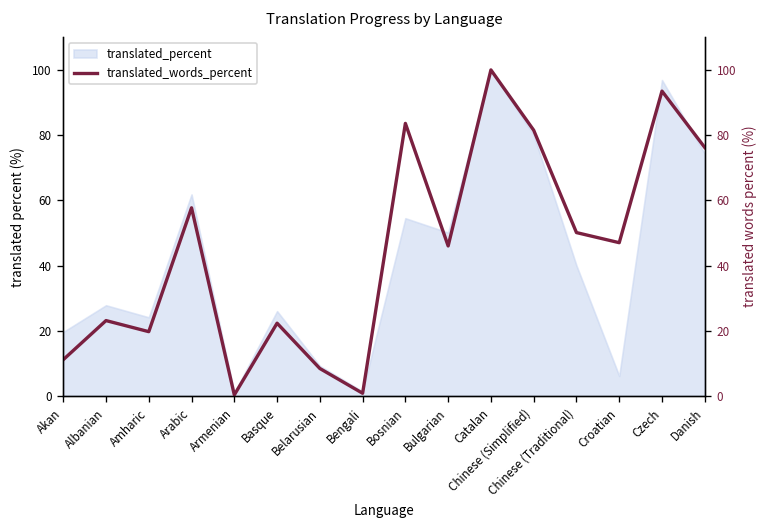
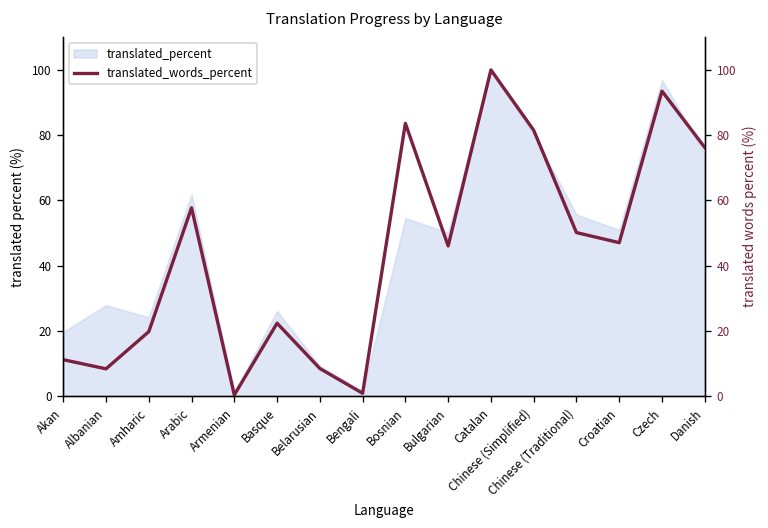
translated_percent, Chinese (Traditional): 40 -> 56
translated_percent, Croatian: 6 -> 51
translated_words_percent, Albanian: 23 -> 8
